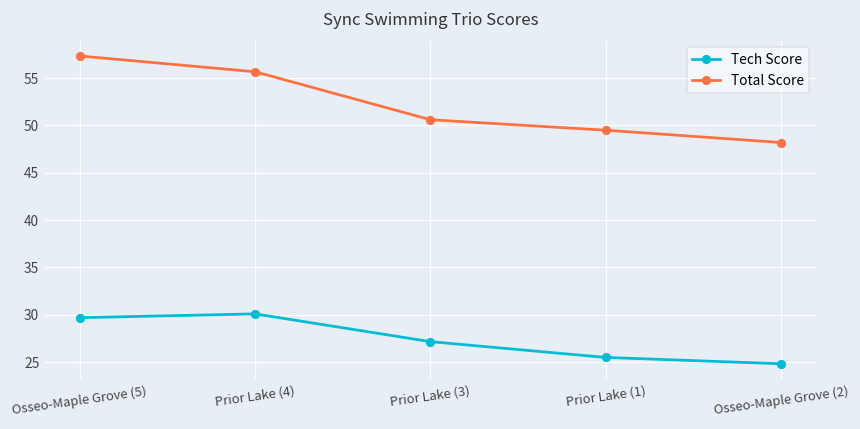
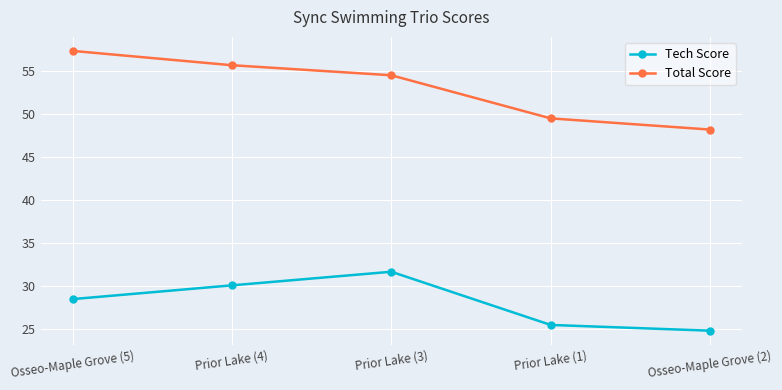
Tech Score, Osseo-Maple Grove (5): 30 -> 29
Tech Score, Prior Lake (3): 27 -> 32
Total Score, Prior Lake (3): 51 -> 55
